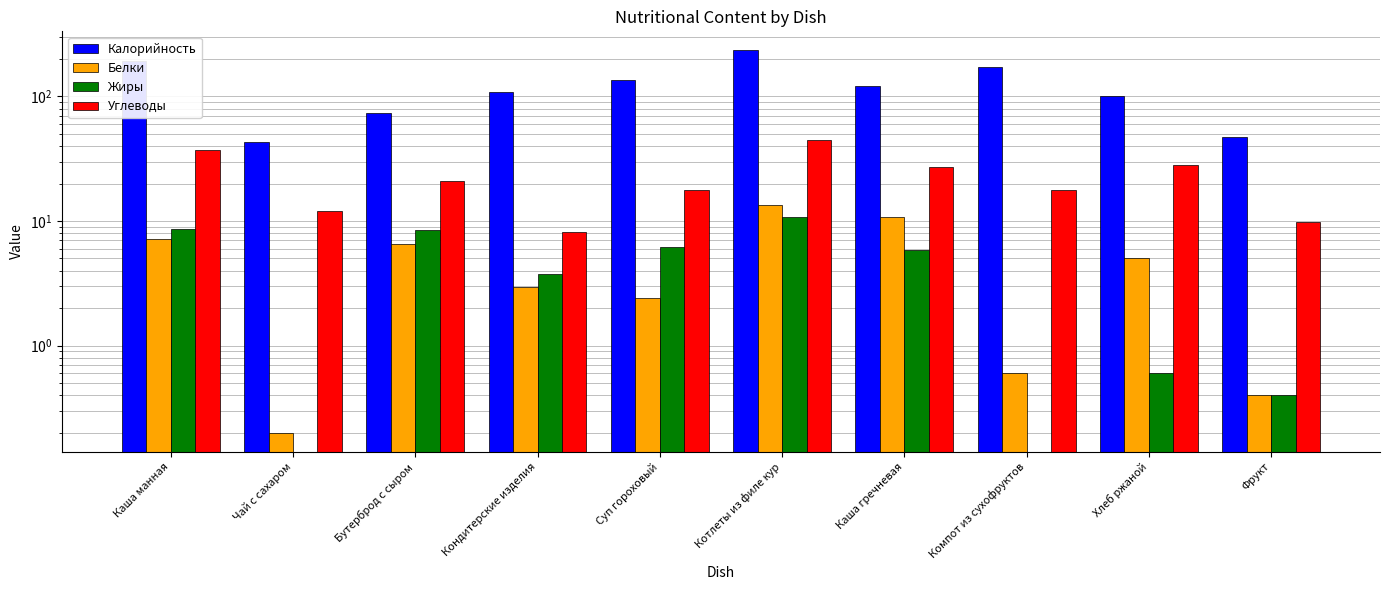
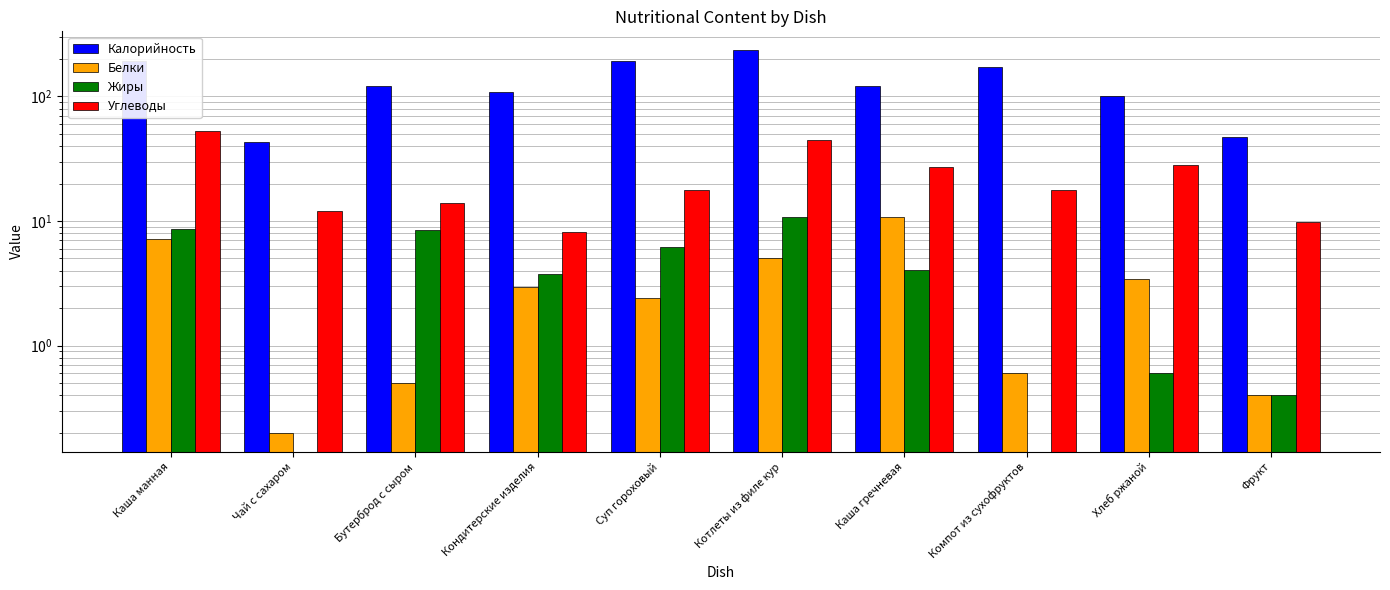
Углеводы, Каша манная: 37 -> 53
Калорийность, Бутерброд с сыром: 70 -> 120
Белки, Бутерброд с сыром: 7 -> 0.5
Углеводы, Бутерброд с сыром: 21 -> 14
Калорийность, Суп гороховый: 140 -> 190
Белки, Котлеты из филе кур: 14 -> 5.0
Жиры, Каша гречневая: 6 -> 4.0
Белки, Хлеб ржаной: 5.0 -> 3.4
